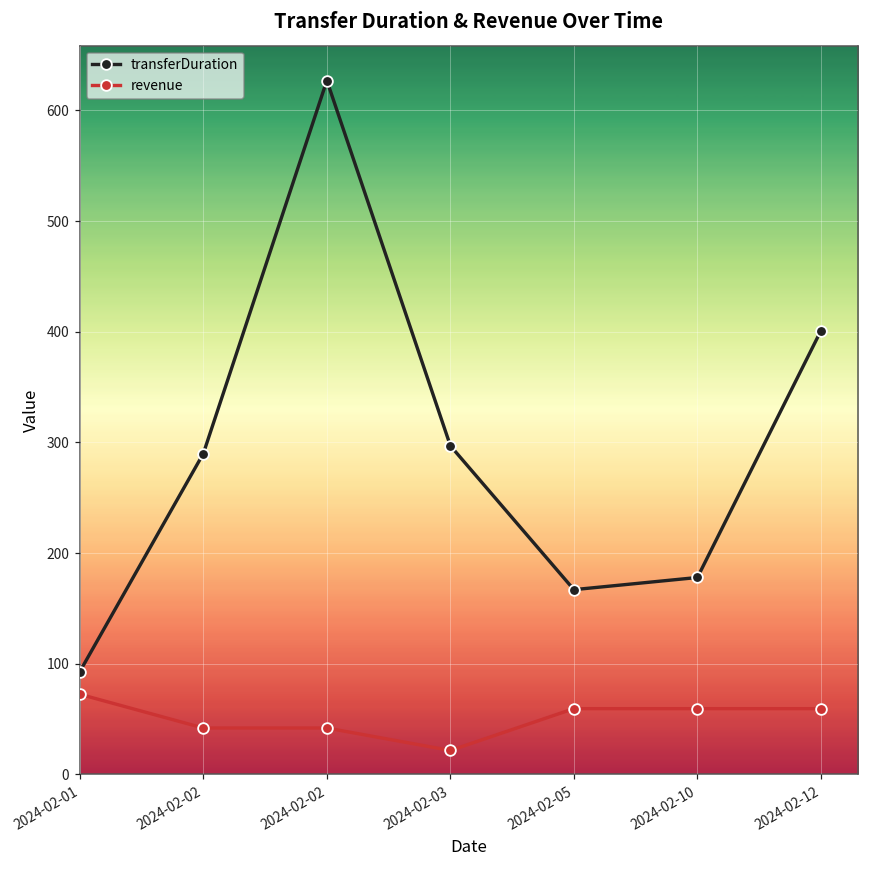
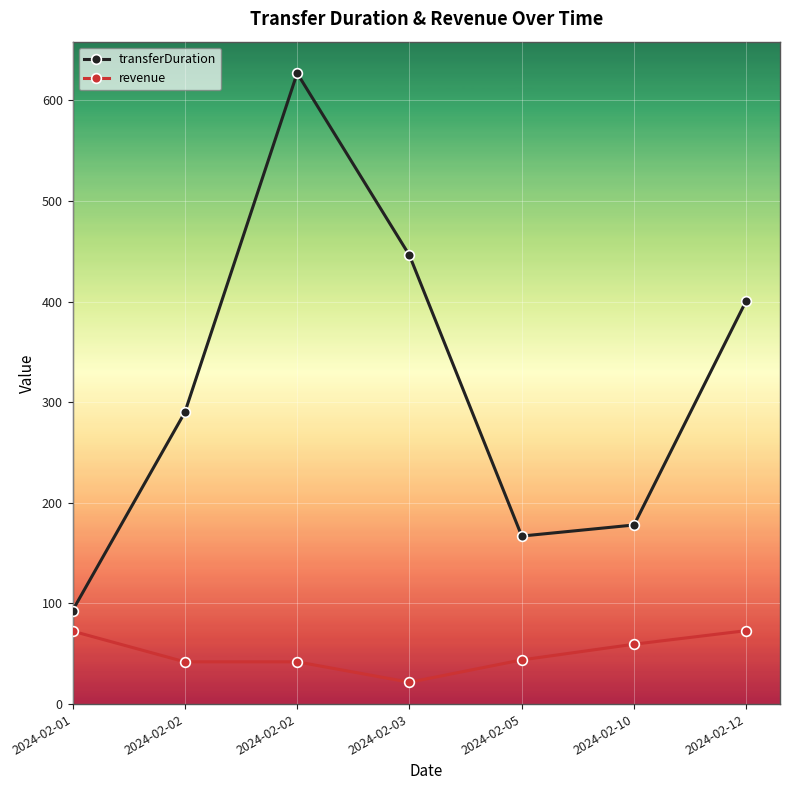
transferDuration, 2024-02-03: 297 -> 446
revenue, 2024-02-05: 60 -> 44
revenue, 2024-02-12: 60 -> 73
